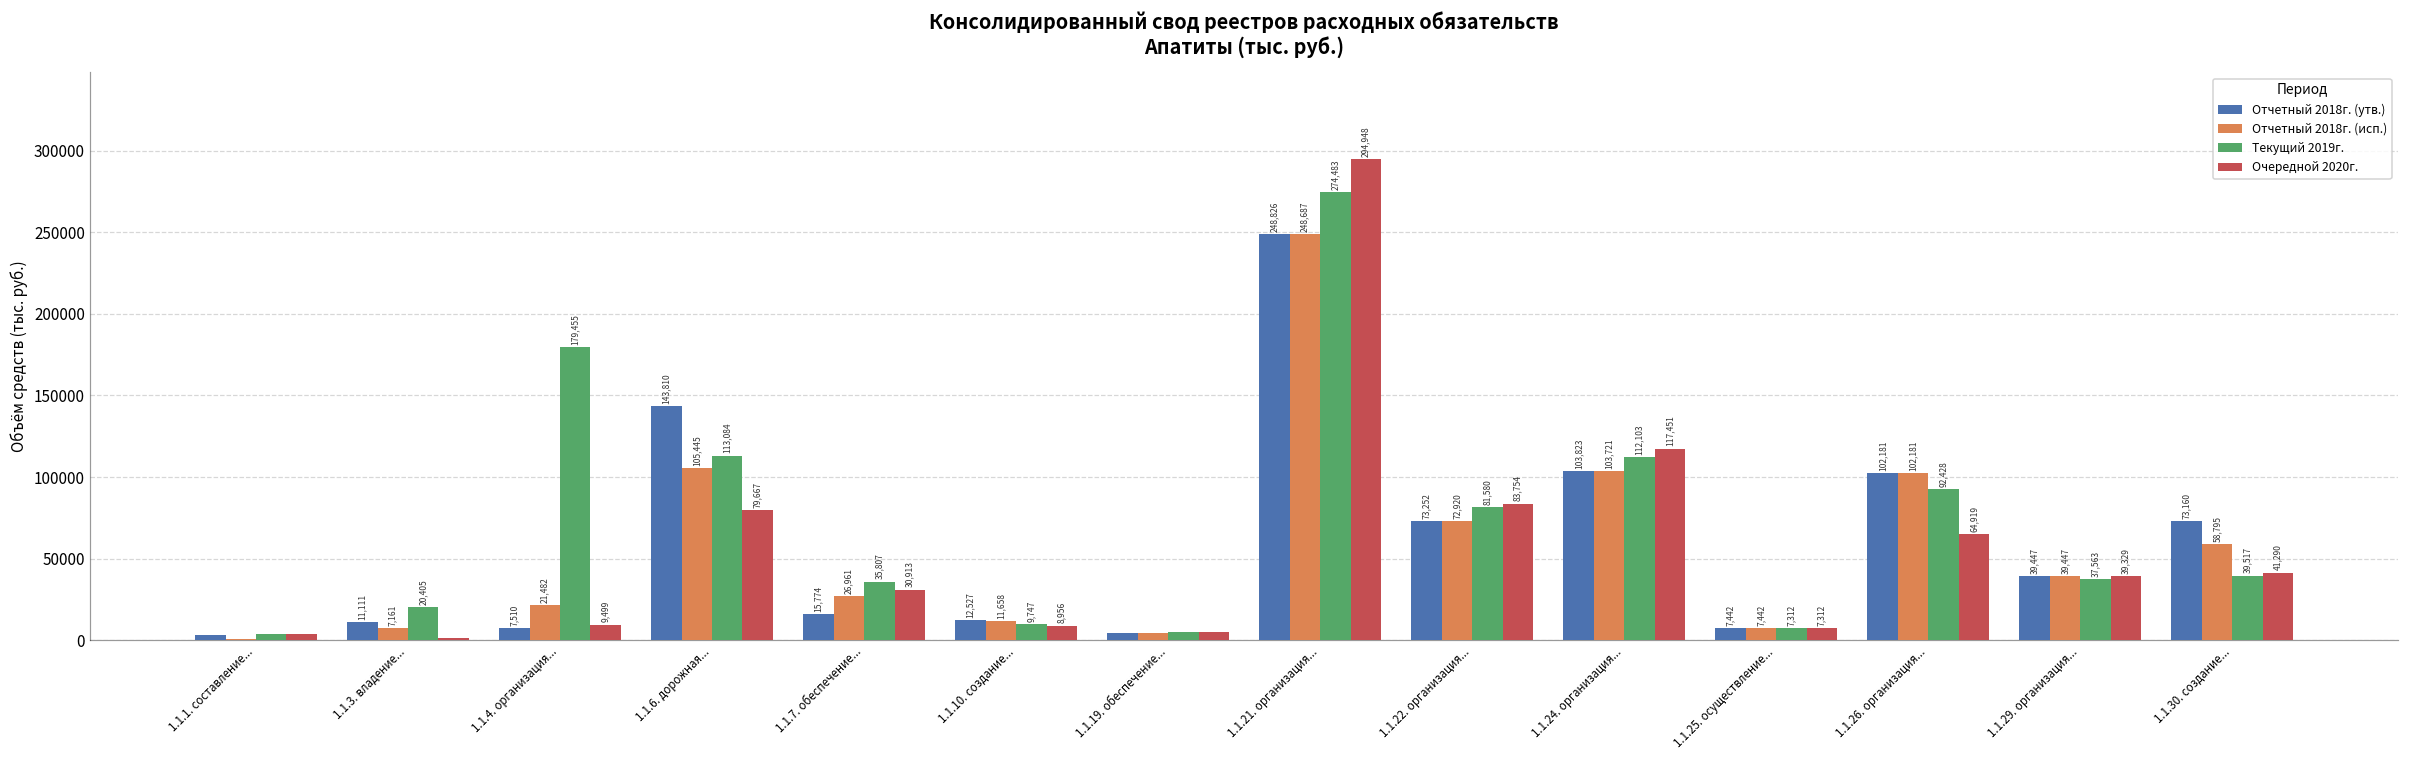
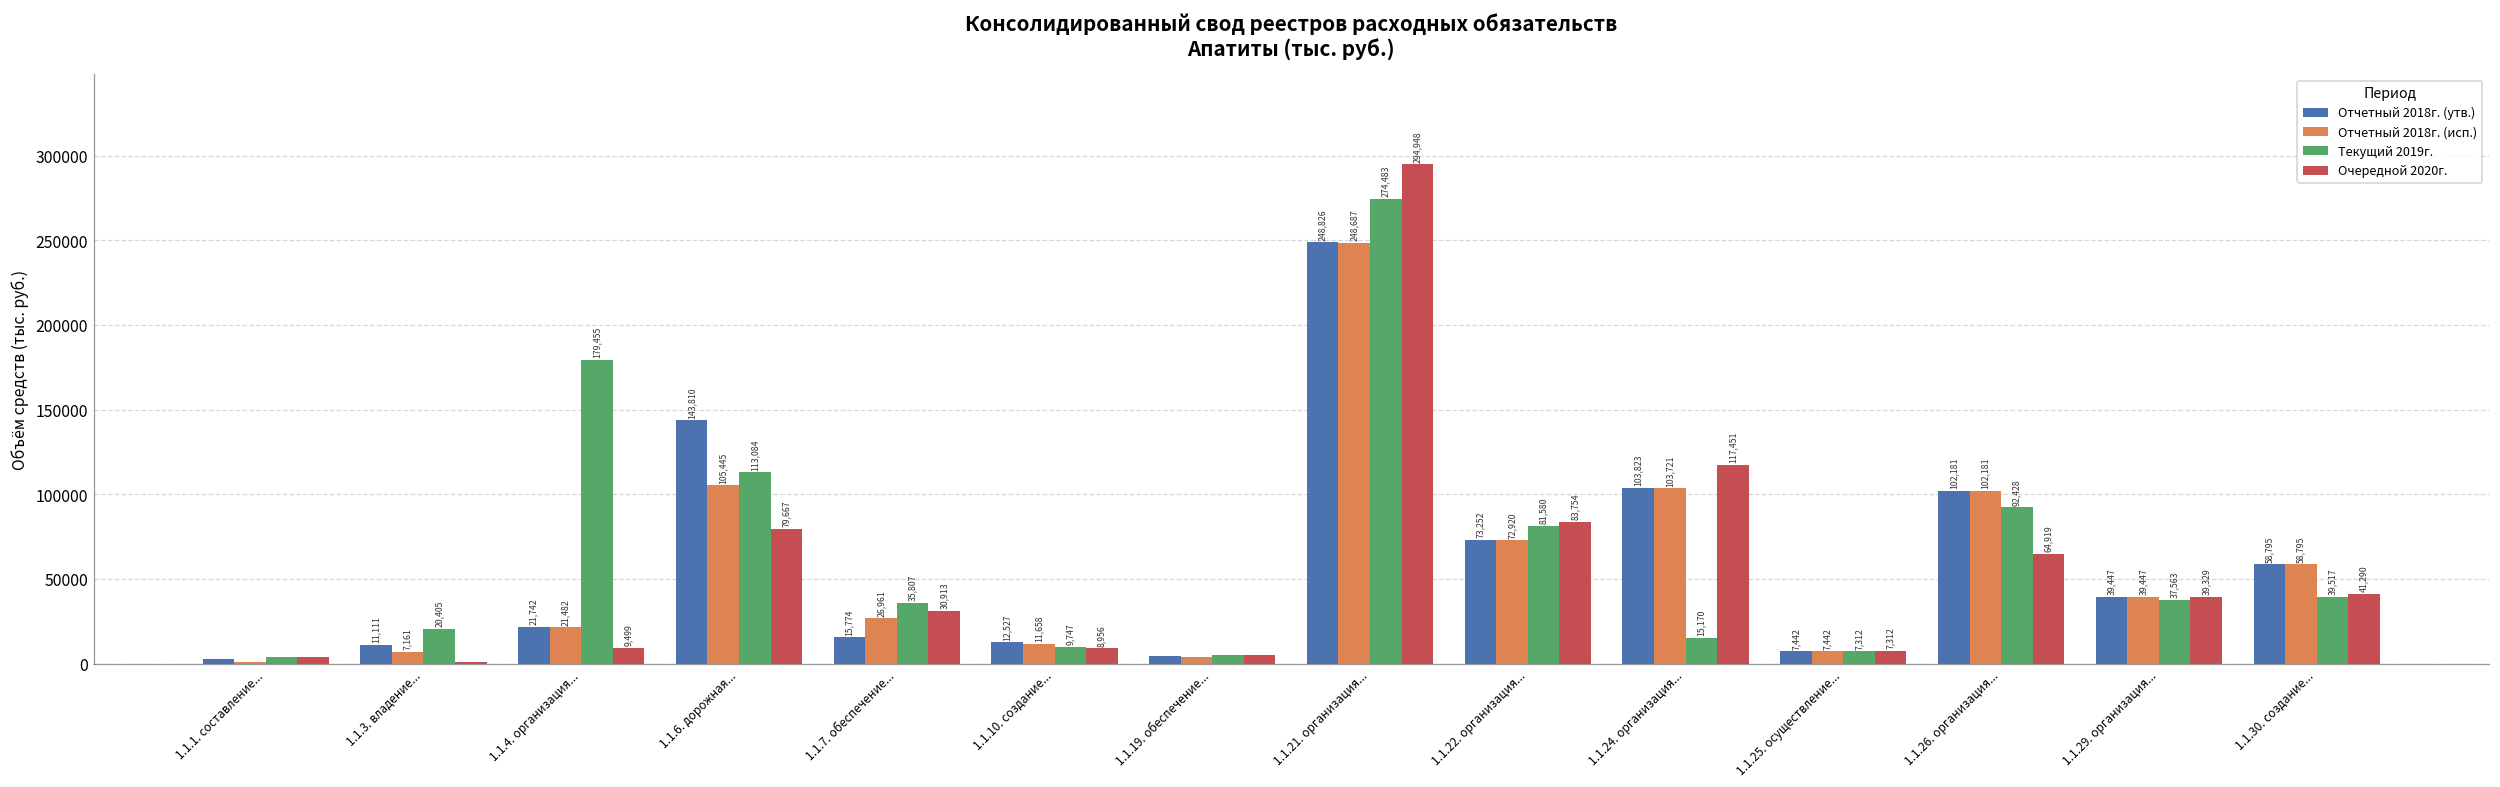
Отчетный 2018г. (утв.), 1.1.4. организация...: 7,510 -> 21,742
Текущий 2019г., 1.1.24. организация...: 112,103 -> 15,170
Отчетный 2018г. (утв.), 1.1.30. создание...: 73,160 -> 58,795
